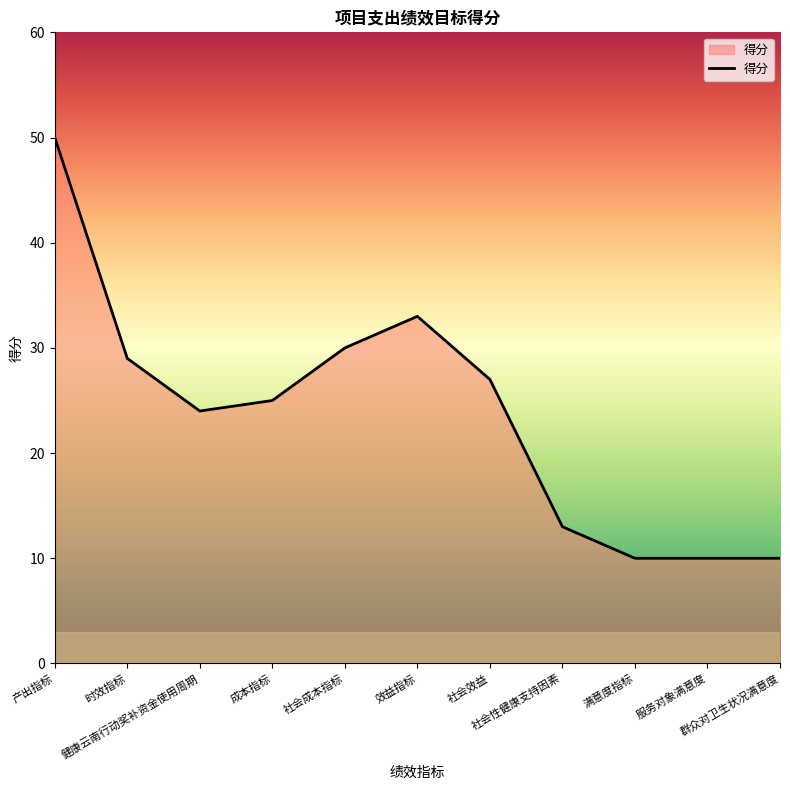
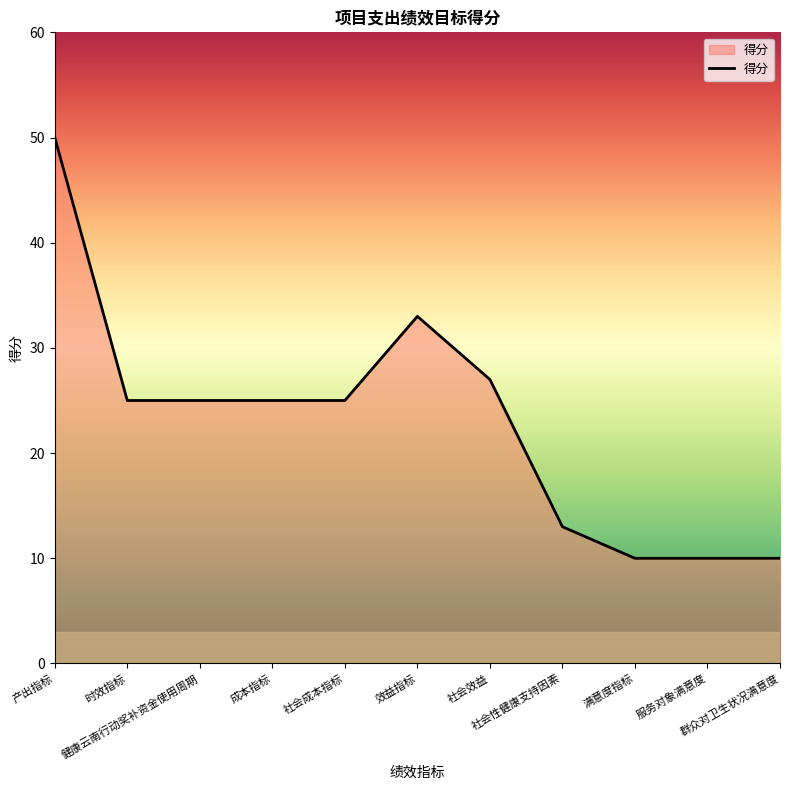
时效指标: 29 -> 25
健康云南行动奖补资金使用周期: 24 -> 25
社会成本指标: 30 -> 25
